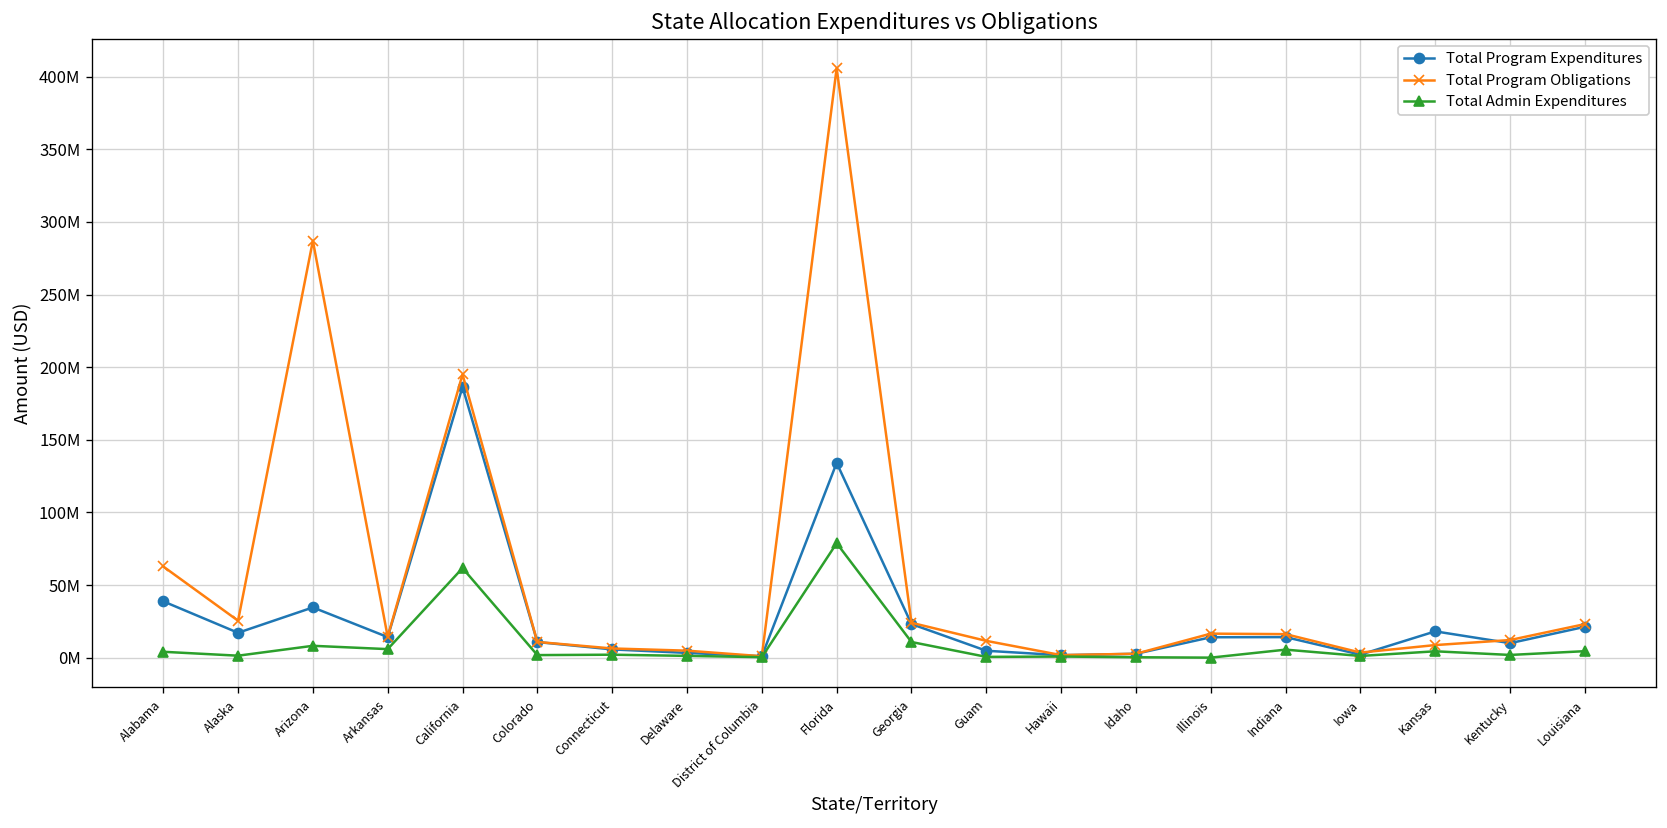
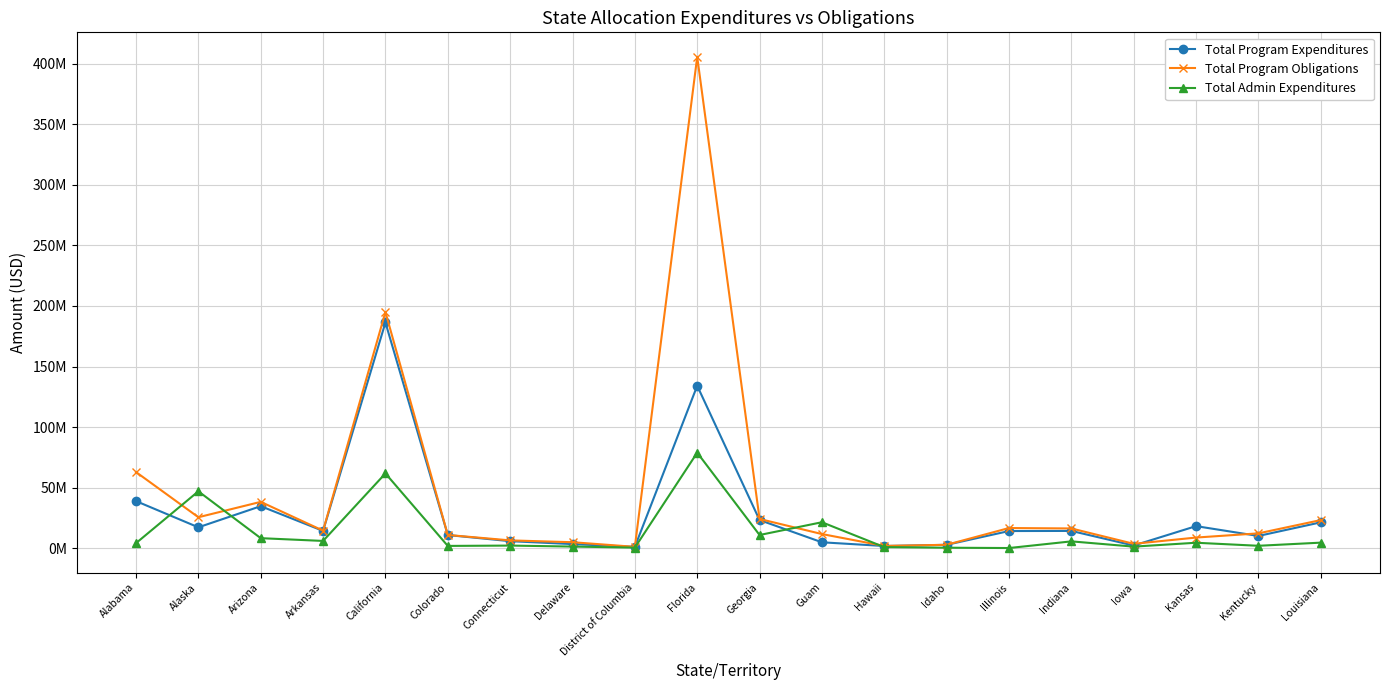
Total Admin Expenditures, Alaska: 1000000 -> 47000000
Total Program Obligations, Arizona: 287000000 -> 38000000
Total Admin Expenditures, Guam: 1000000 -> 21000000
